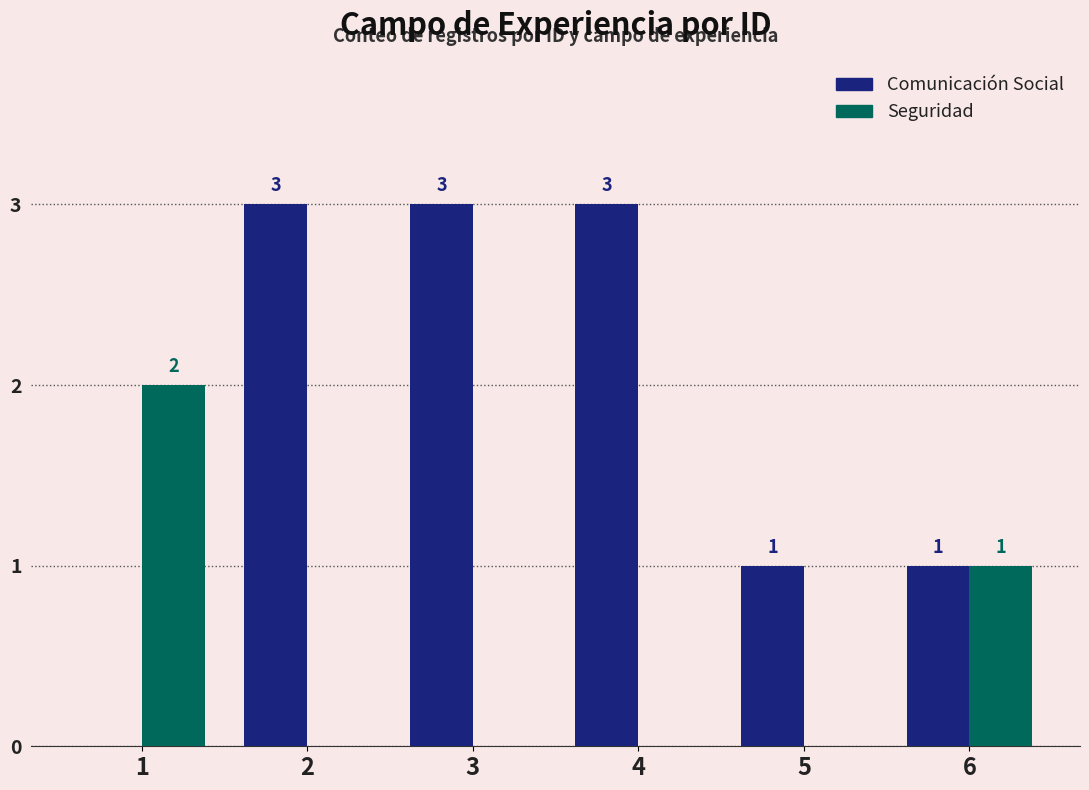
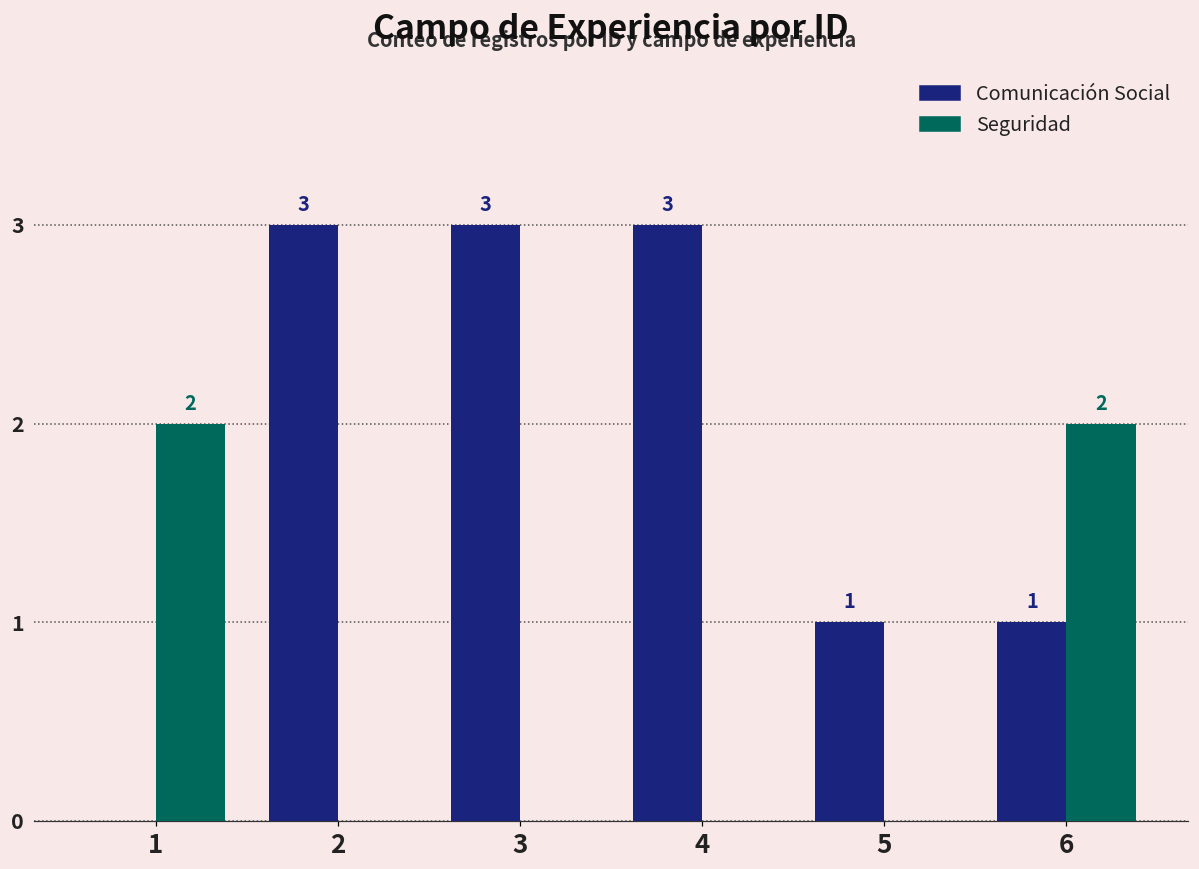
Seguridad, 6: 1 -> 2
